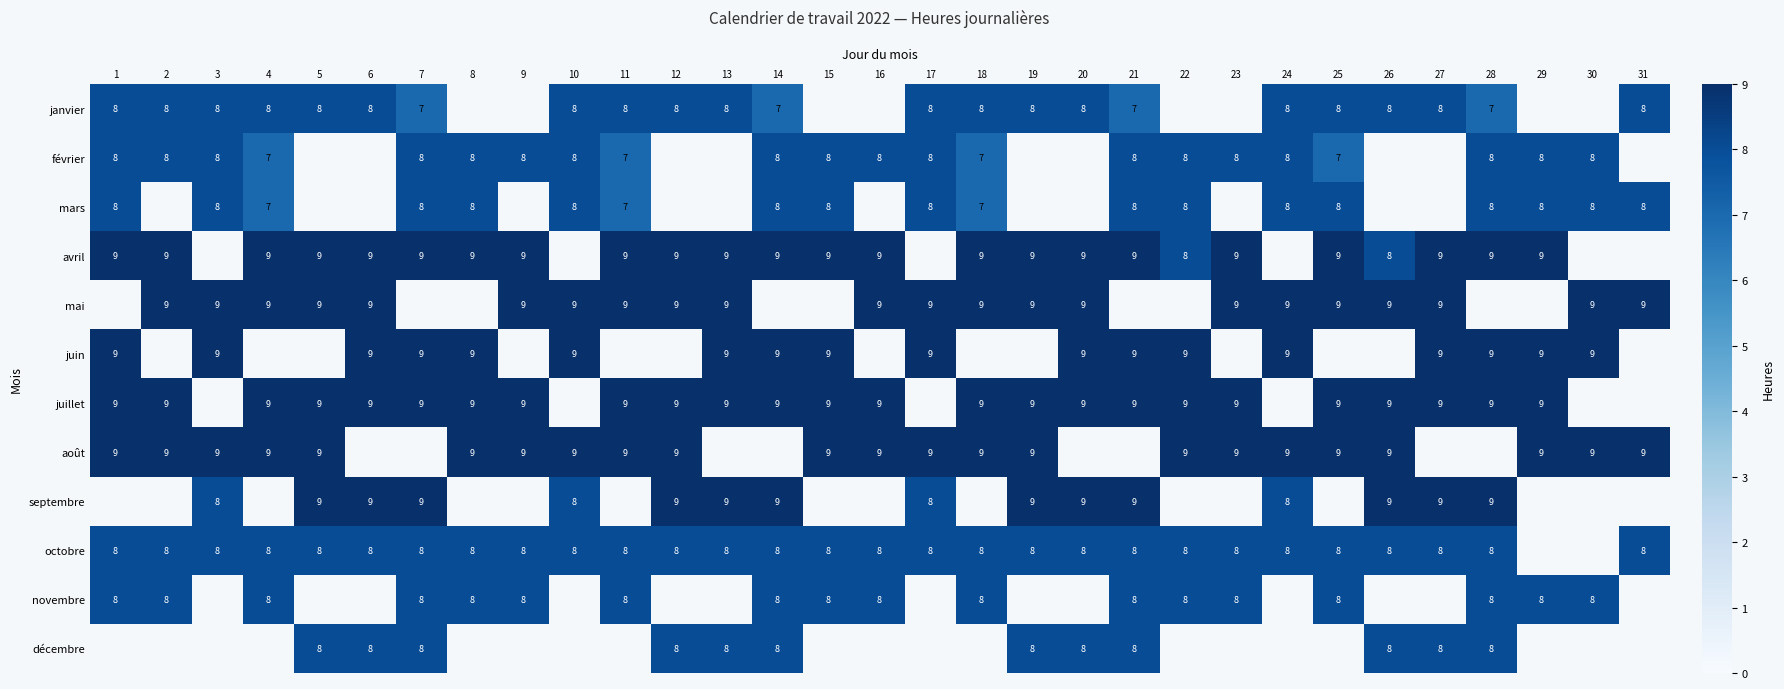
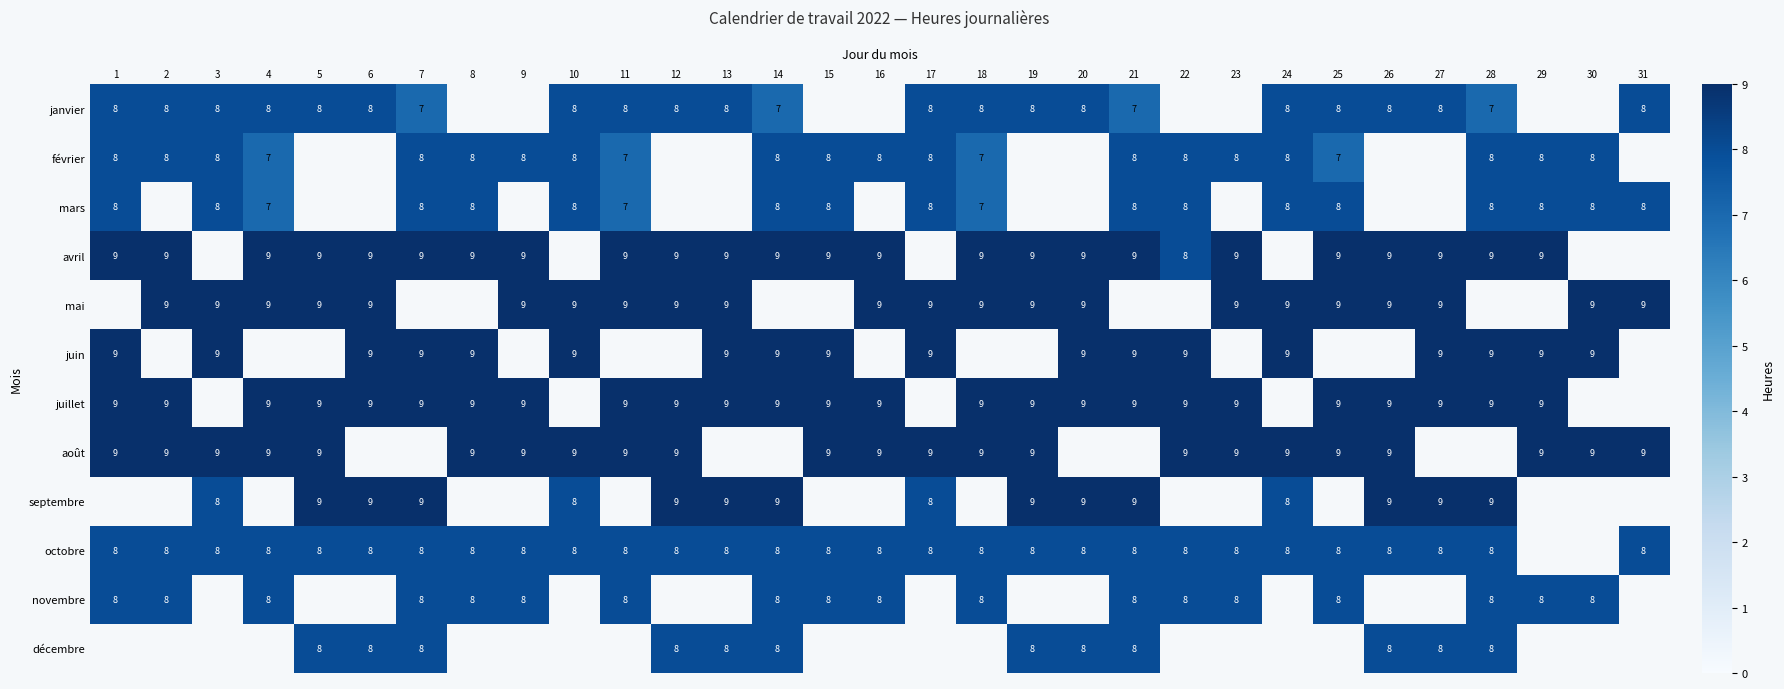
avril, 26: 8 -> 9
